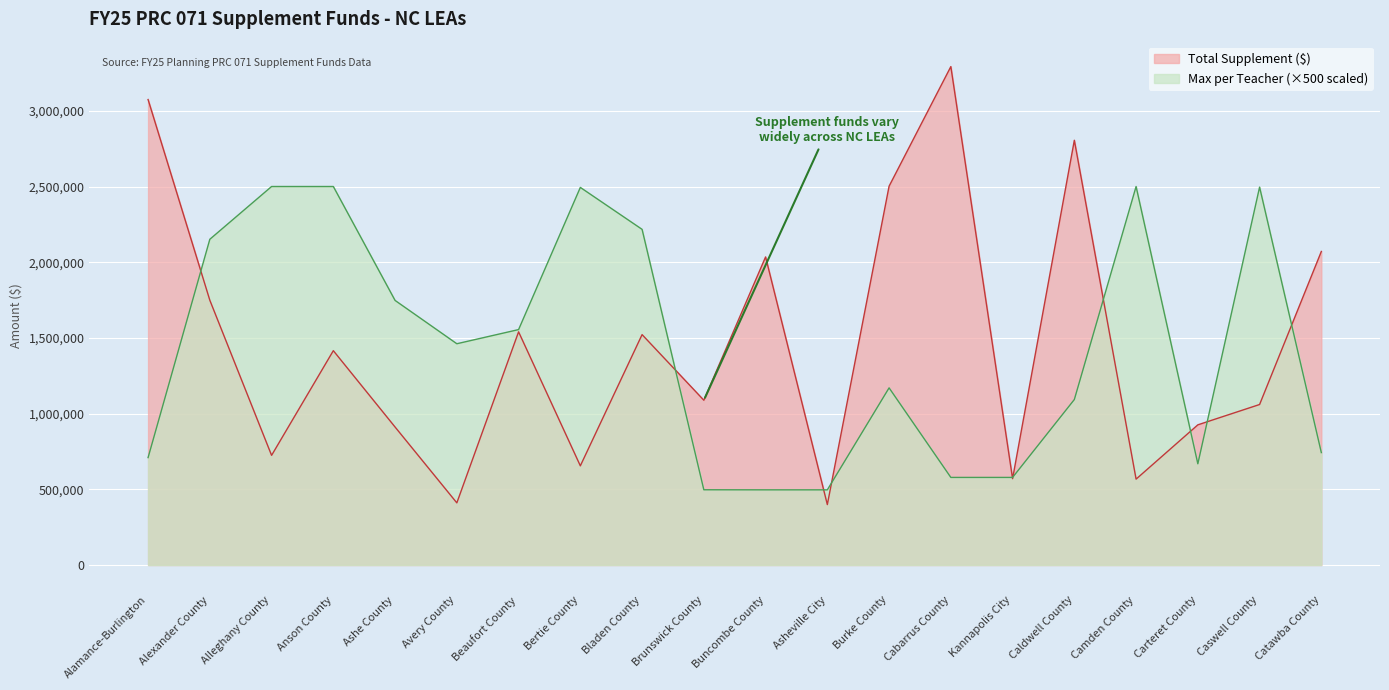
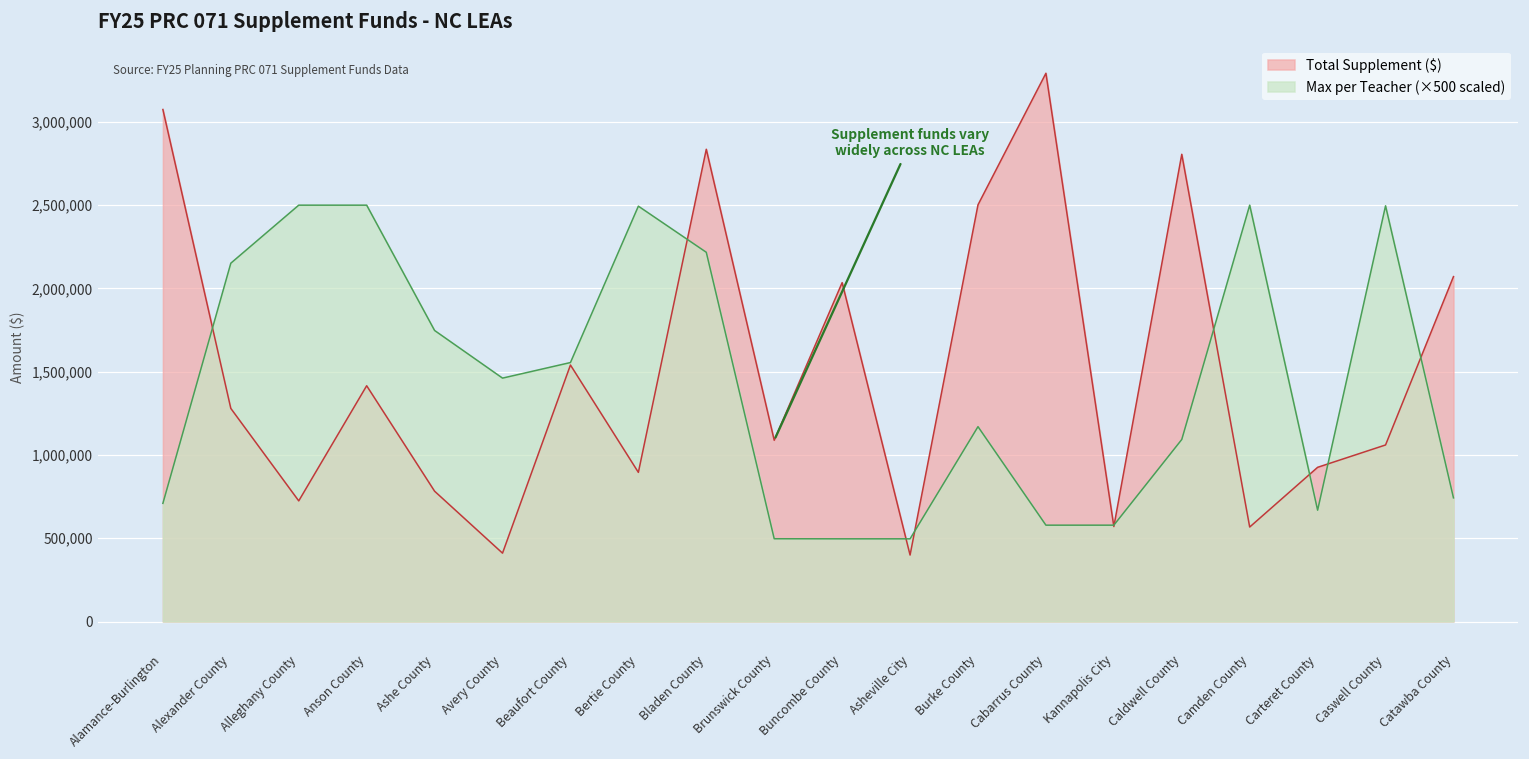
Total Supplement ($), Alexander County: 1,750,000 -> 1,280,000
Total Supplement ($), Ashe County: 910,000 -> 780,000
Total Supplement ($), Bertie County: 660,000 -> 900,000
Total Supplement ($), Bladen County: 1,520,000 -> 2,840,000
